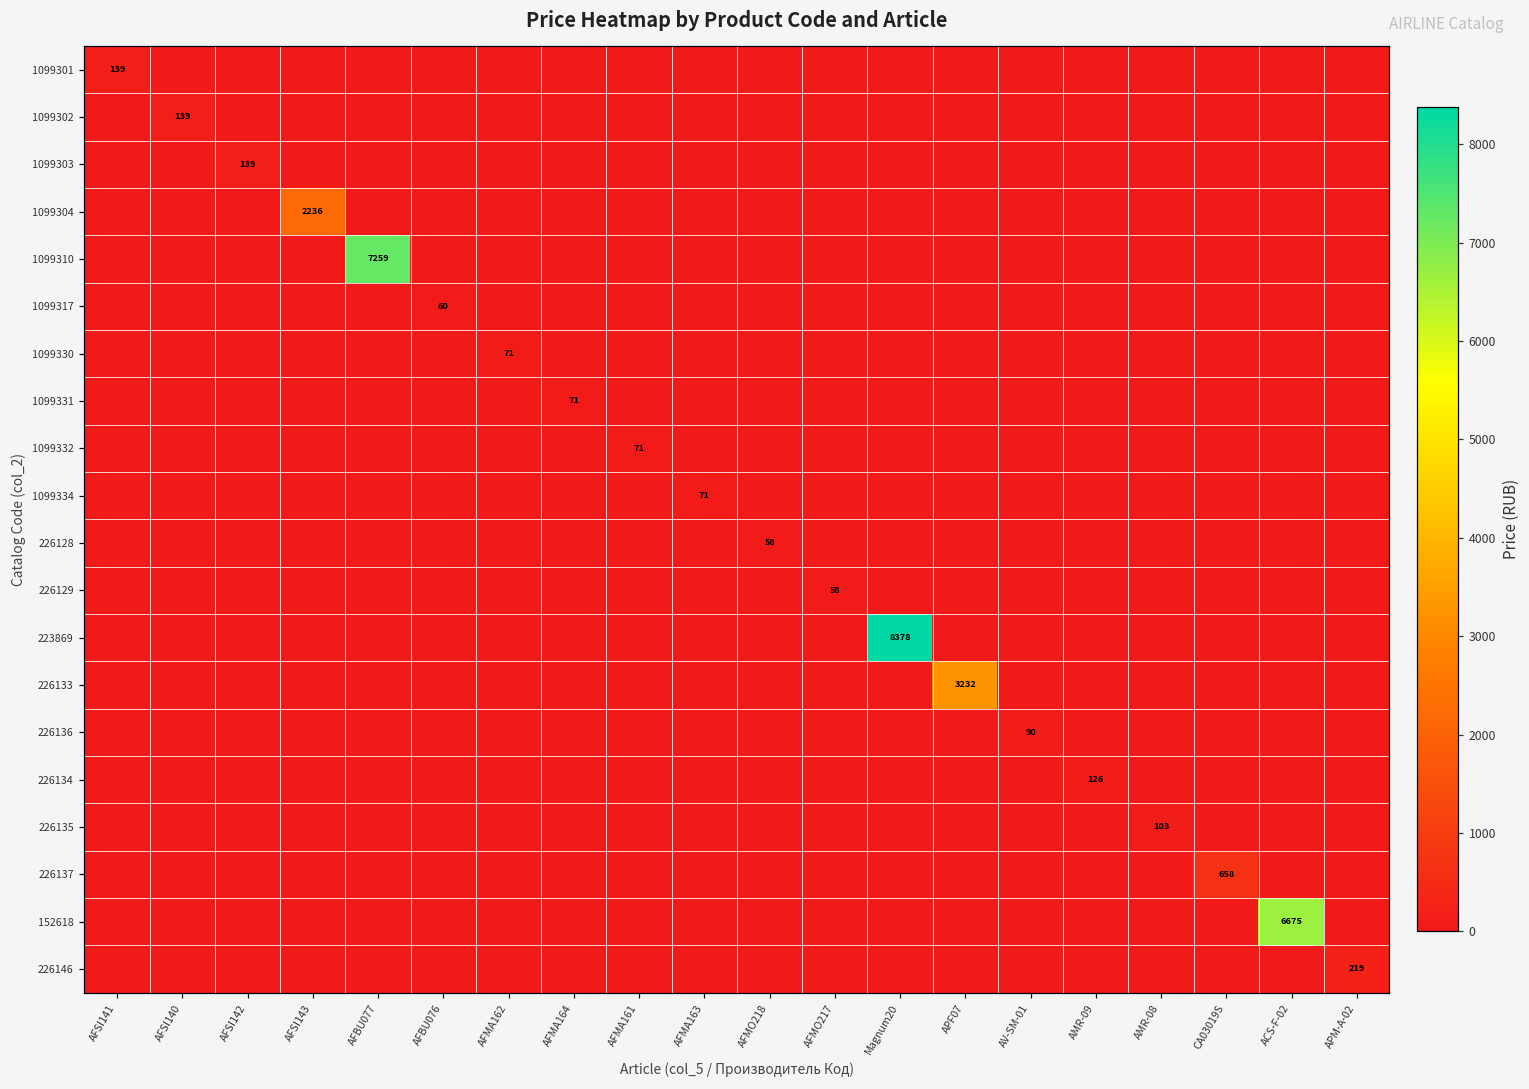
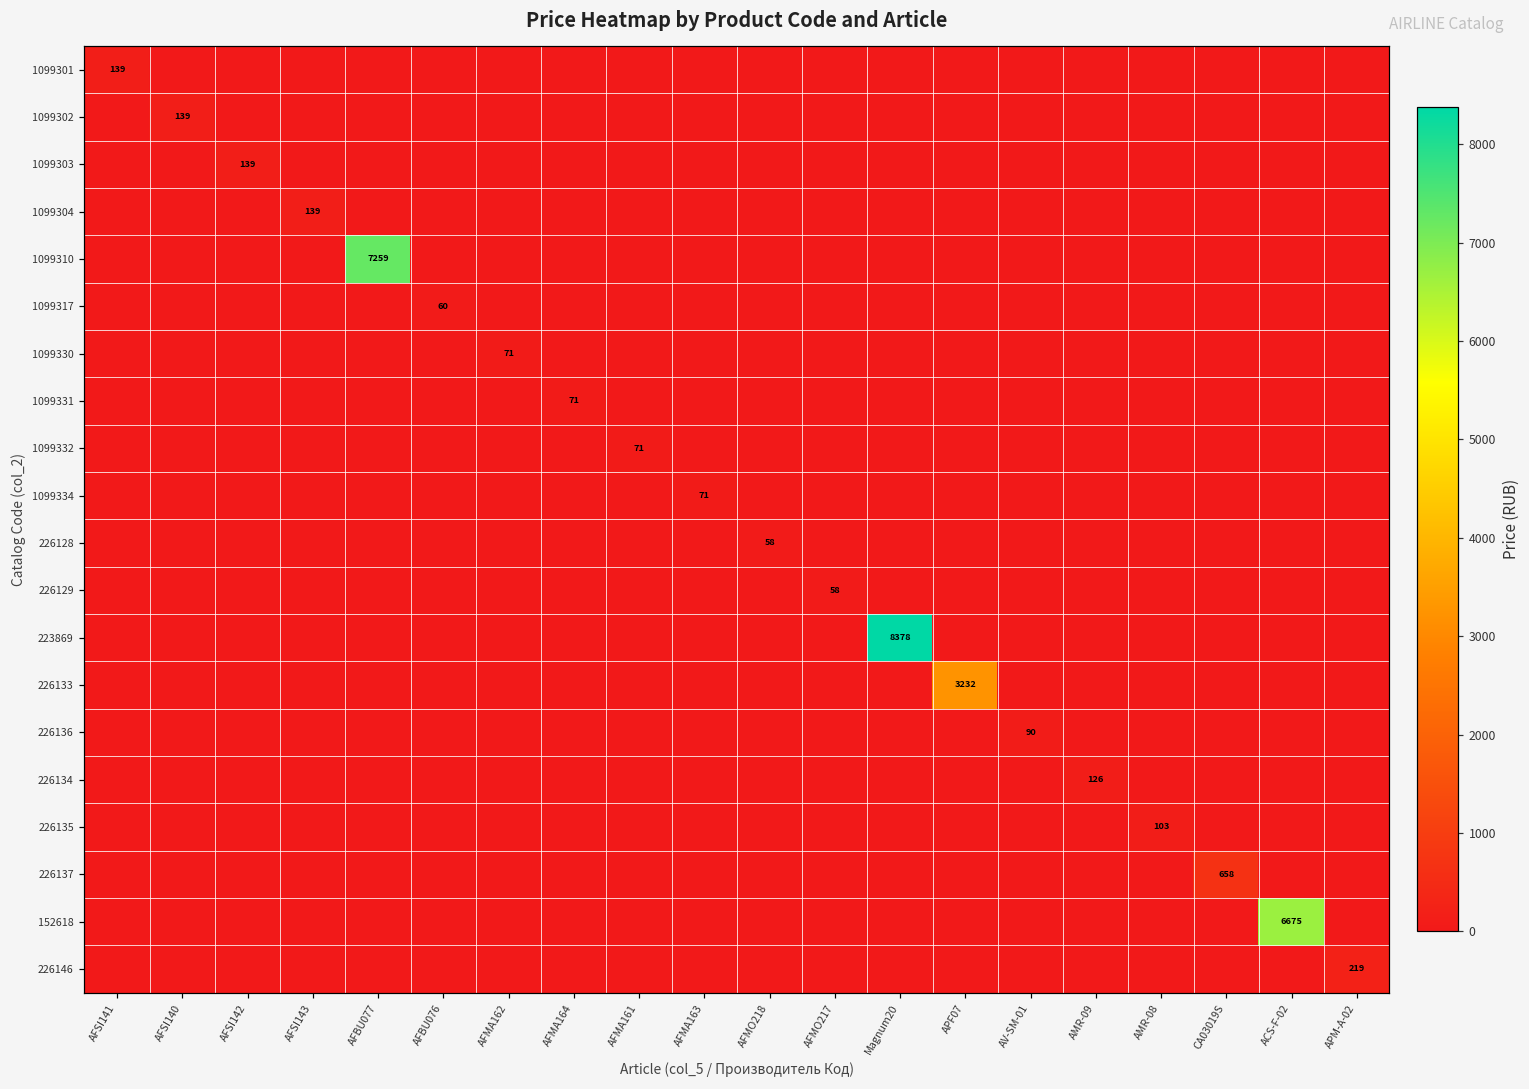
1099304, AFSI143: 2236 -> 139
